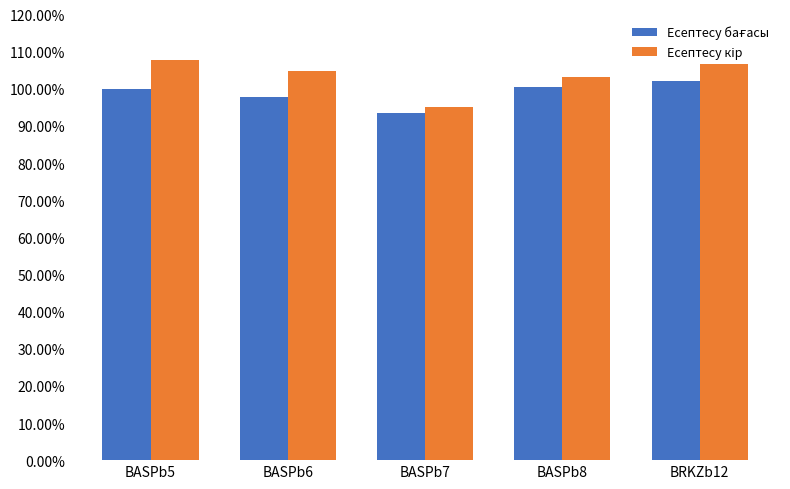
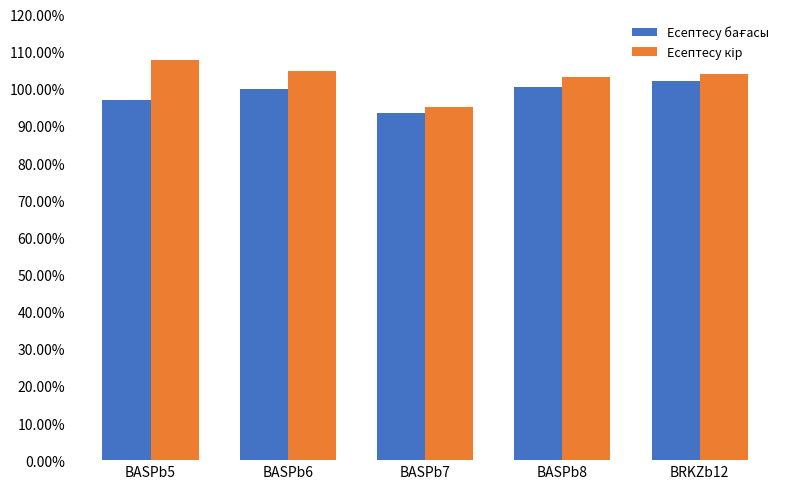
Есептесу бағасы, BASPb5: 100% -> 97%
Есептесу бағасы, BASPb6: 98% -> 100%
Есептесу кір, BRKZb12: 107% -> 104%
